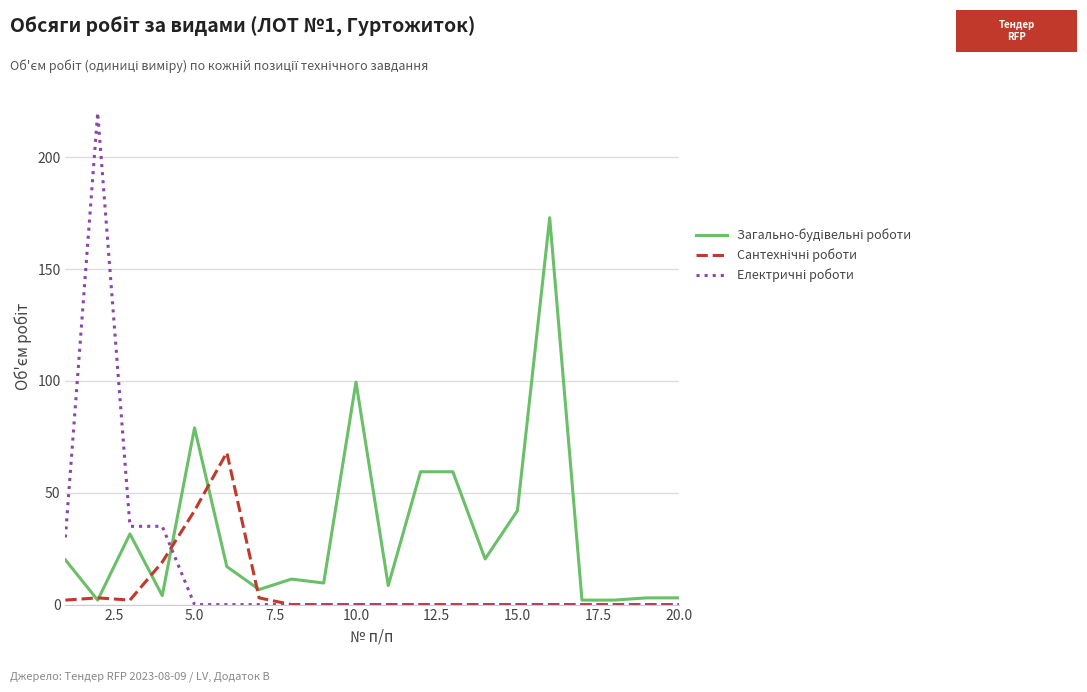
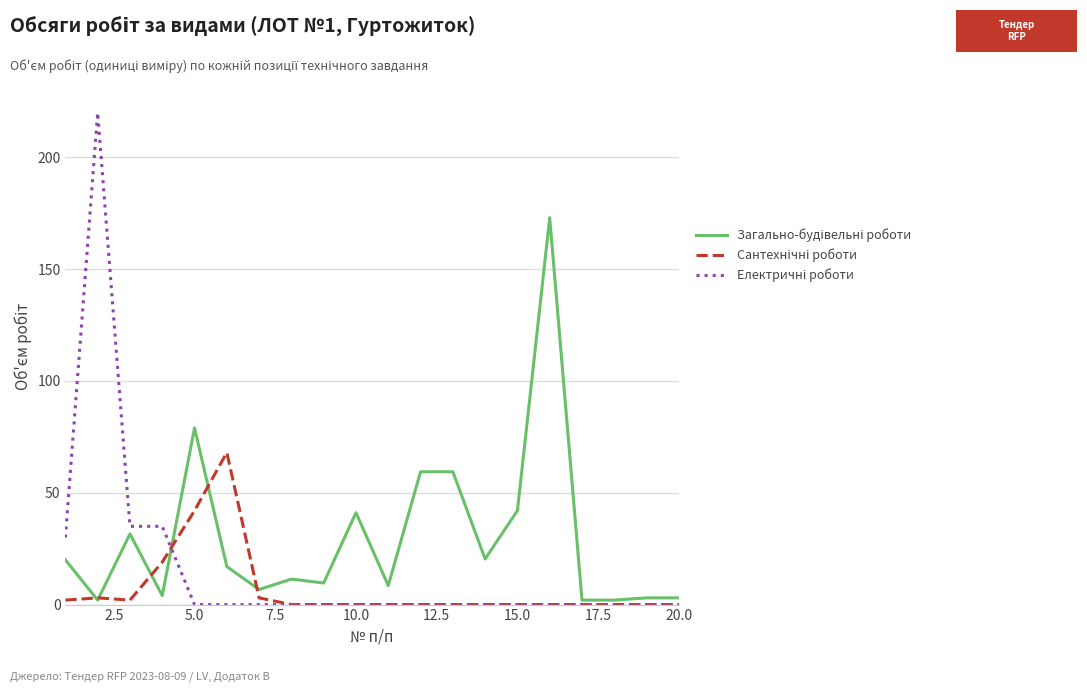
Загально-будівельні роботи, 10.0: 100 -> 41
